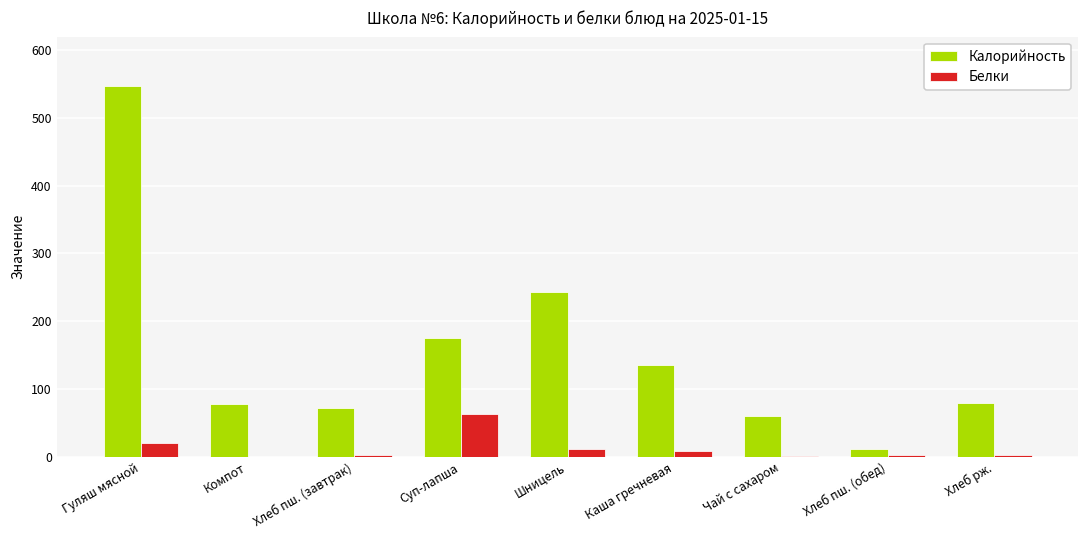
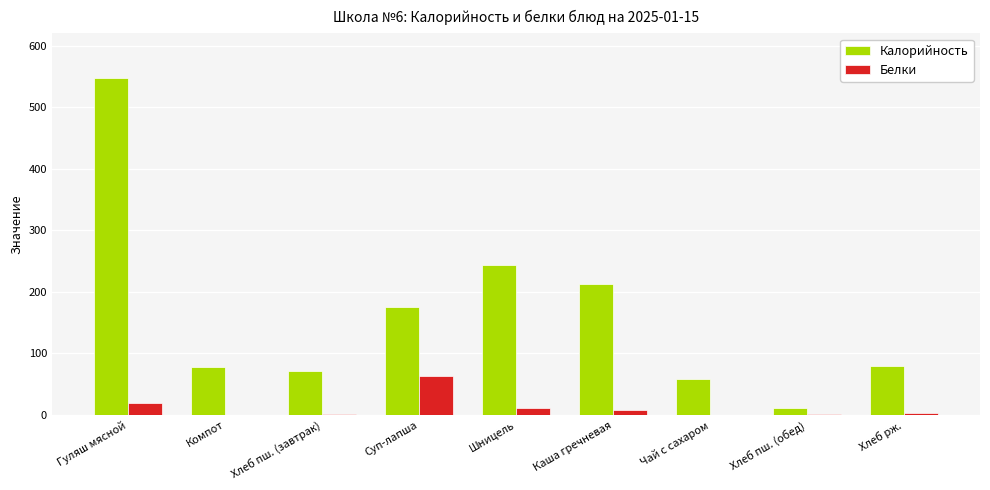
Калорийность, Каша гречневая: 140 -> 210
